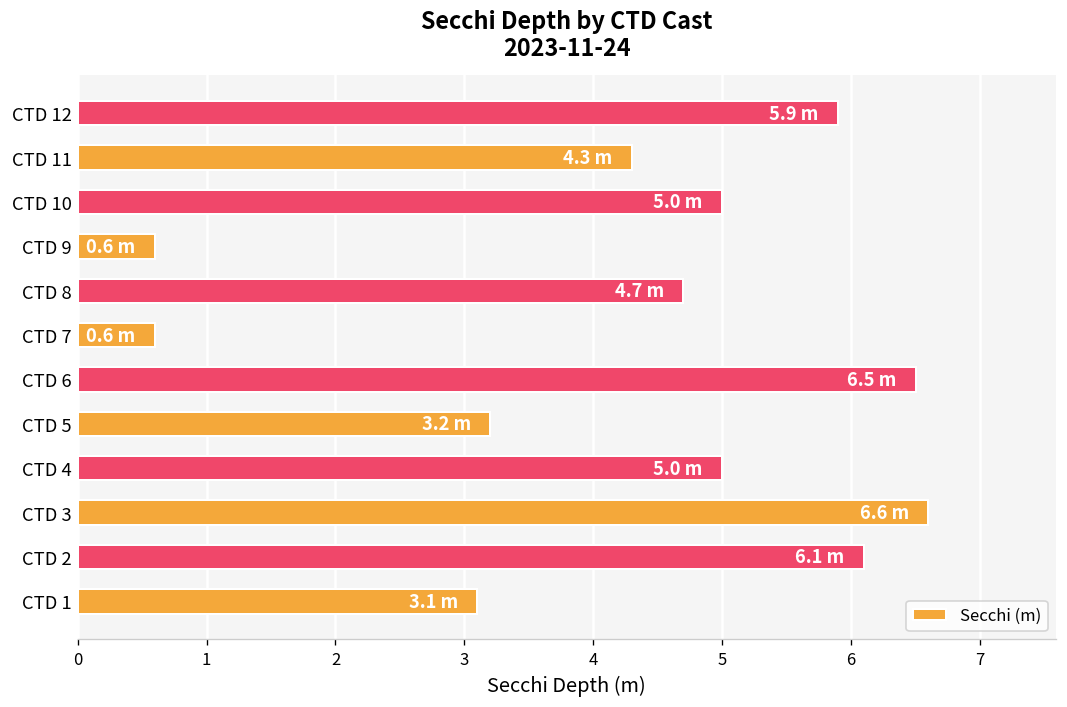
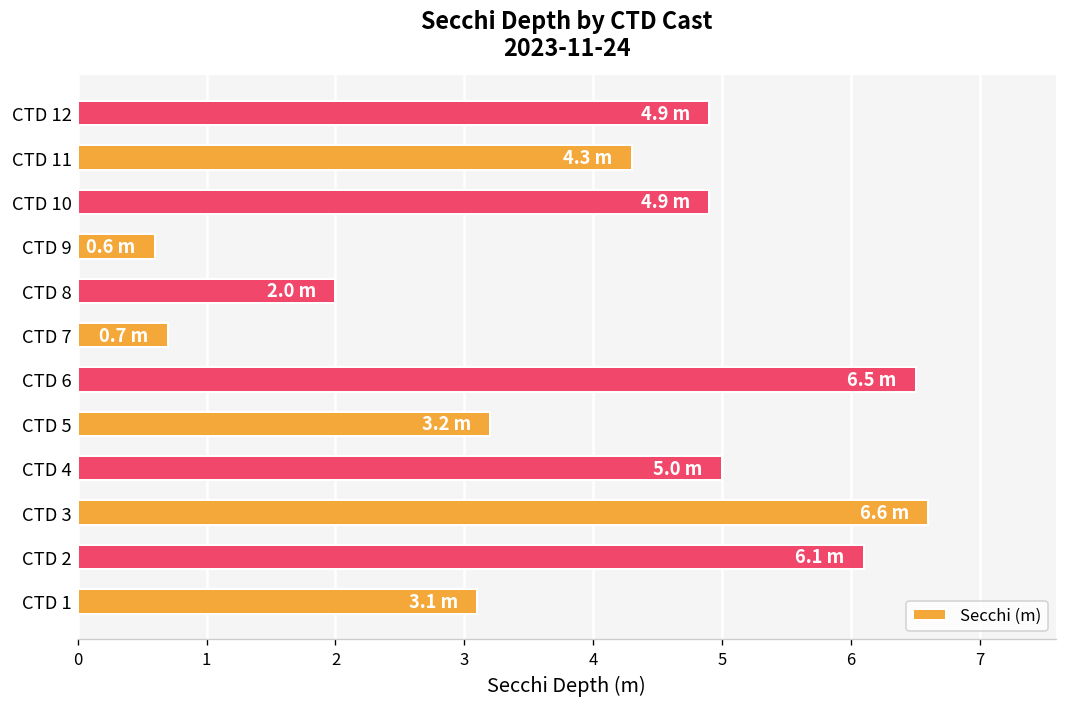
CTD 12: 5.9 -> 4.9
CTD 10: 5.0 -> 4.9
CTD 8: 4.7 -> 2.0
CTD 7: 0.6 -> 0.7
